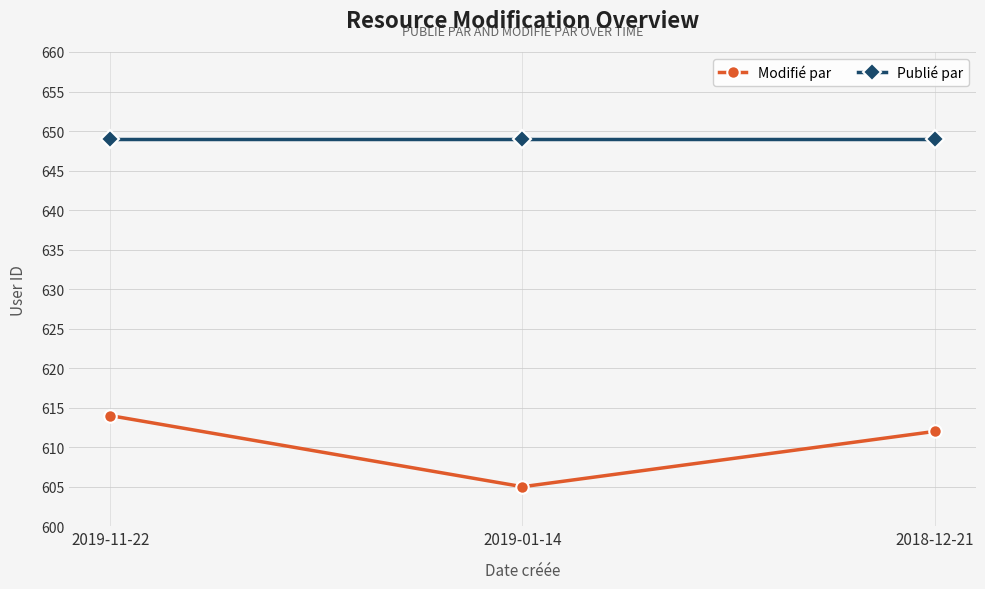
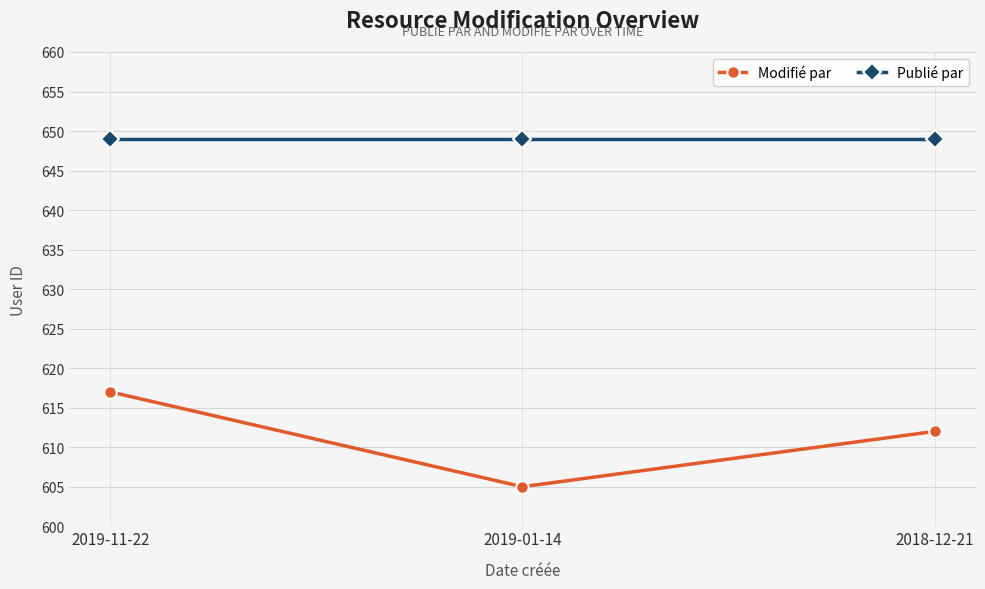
Modifié par, 2019-11-22: 614 -> 617
